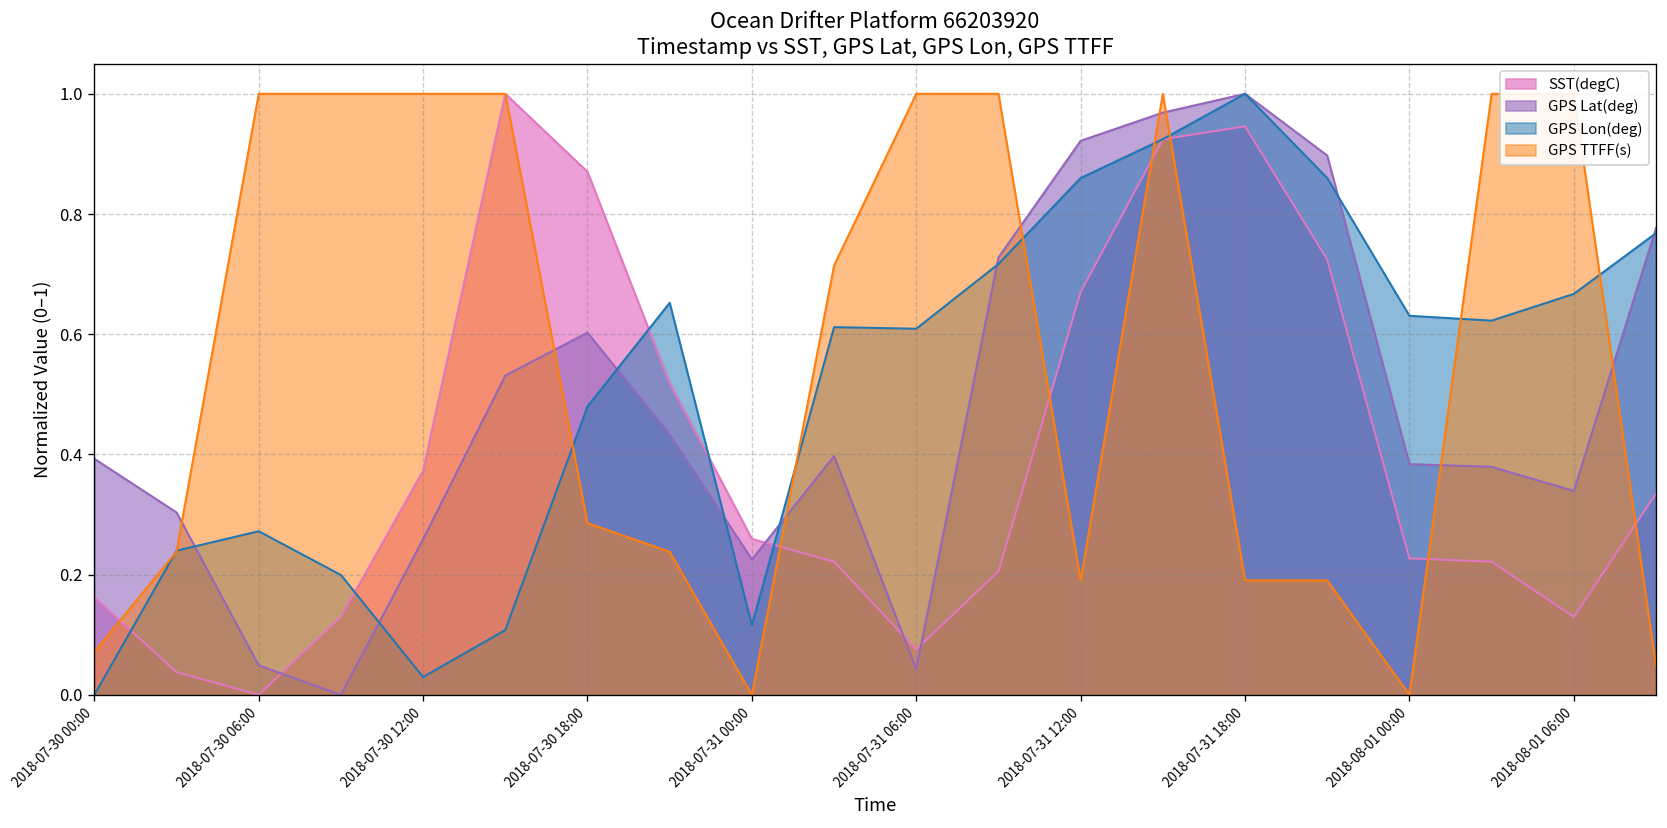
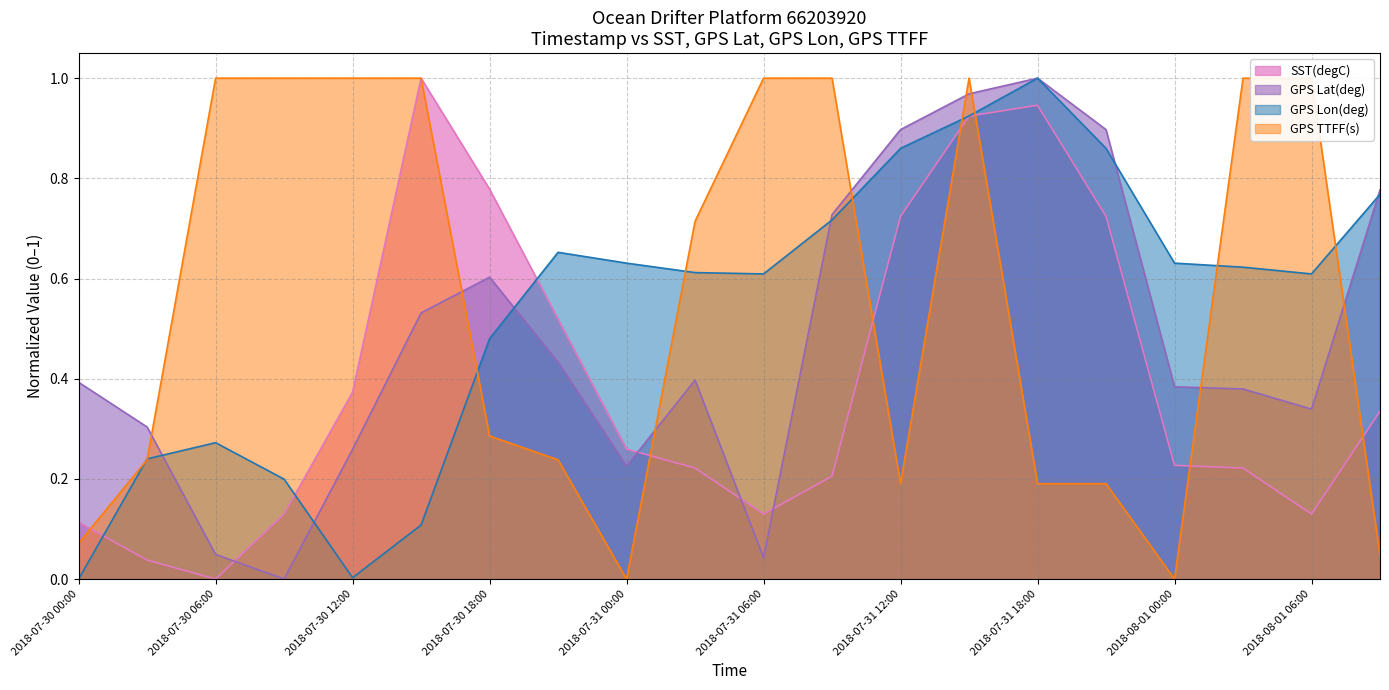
SST(degC), 2018-07-30 00:00: 0.16 -> 0.11
GPS Lon(deg), 2018-07-30 12:00: 0.03 -> 0.00
SST(degC), 2018-07-30 18:00: 0.87 -> 0.78
GPS Lon(deg), 2018-07-31 00:00: 0.12 -> 0.63
SST(degC), 2018-07-31 06:00: 0.08 -> 0.13
SST(degC), 2018-07-31 12:00: 0.67 -> 0.72
GPS Lat(deg), 2018-07-31 12:00: 0.92 -> 0.90
GPS Lon(deg), 2018-08-01 06:00: 0.67 -> 0.61
